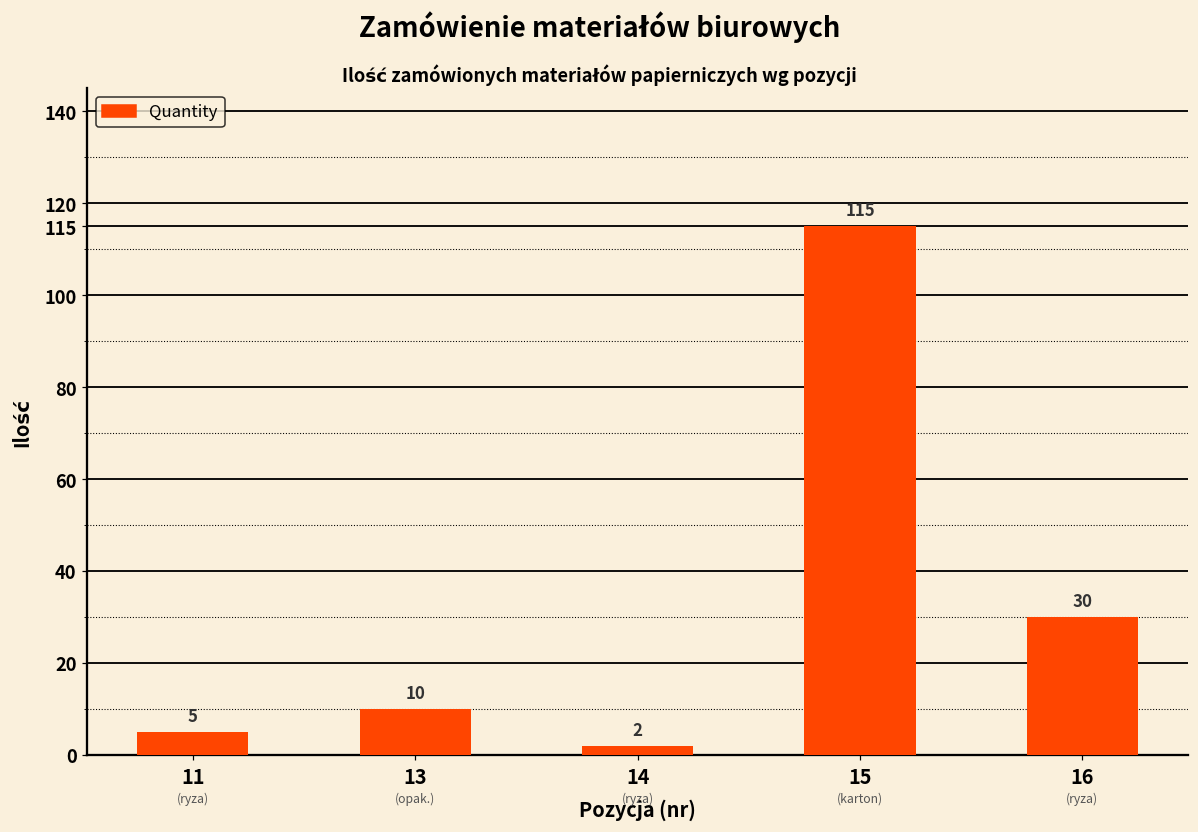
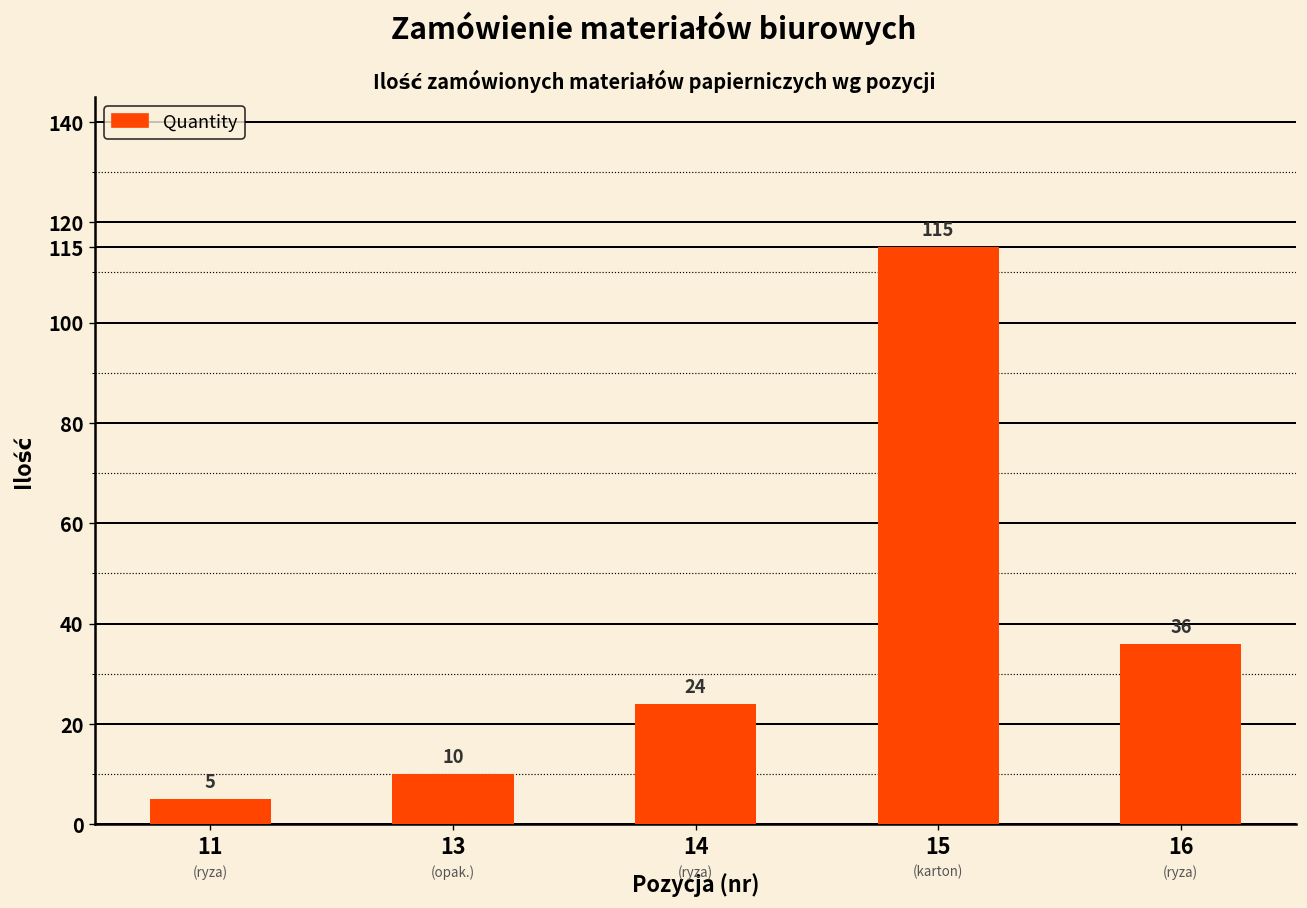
14: 2 -> 24
16: 30 -> 36
